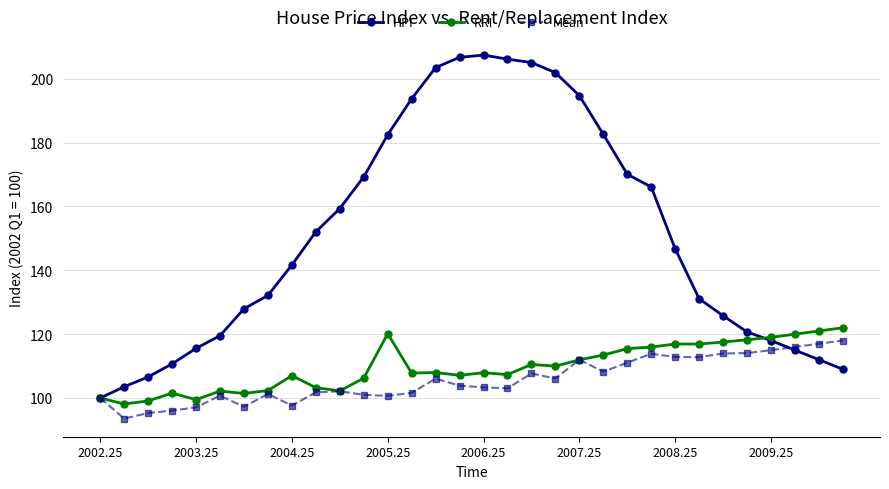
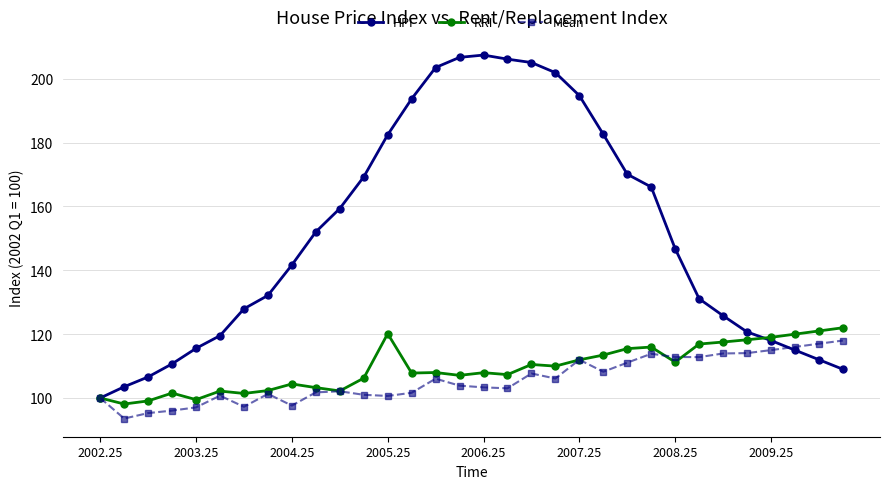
RRI, 2004.25: 107 -> 104
RRI, 2008.25: 117 -> 111
